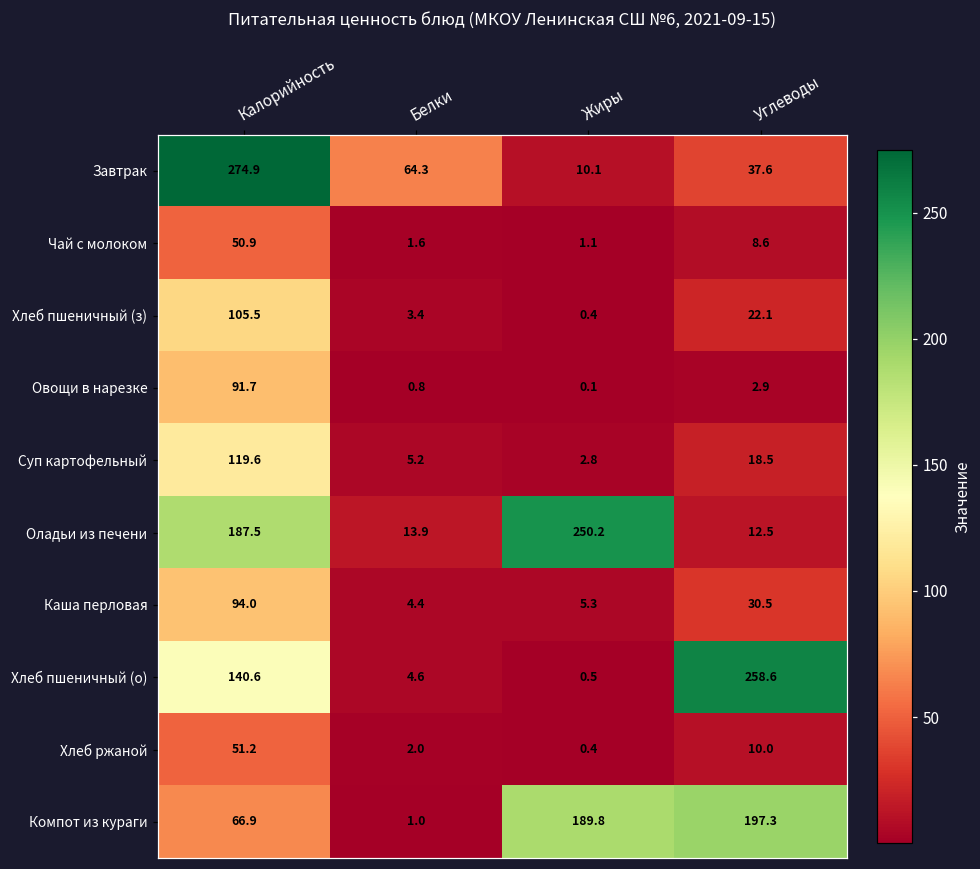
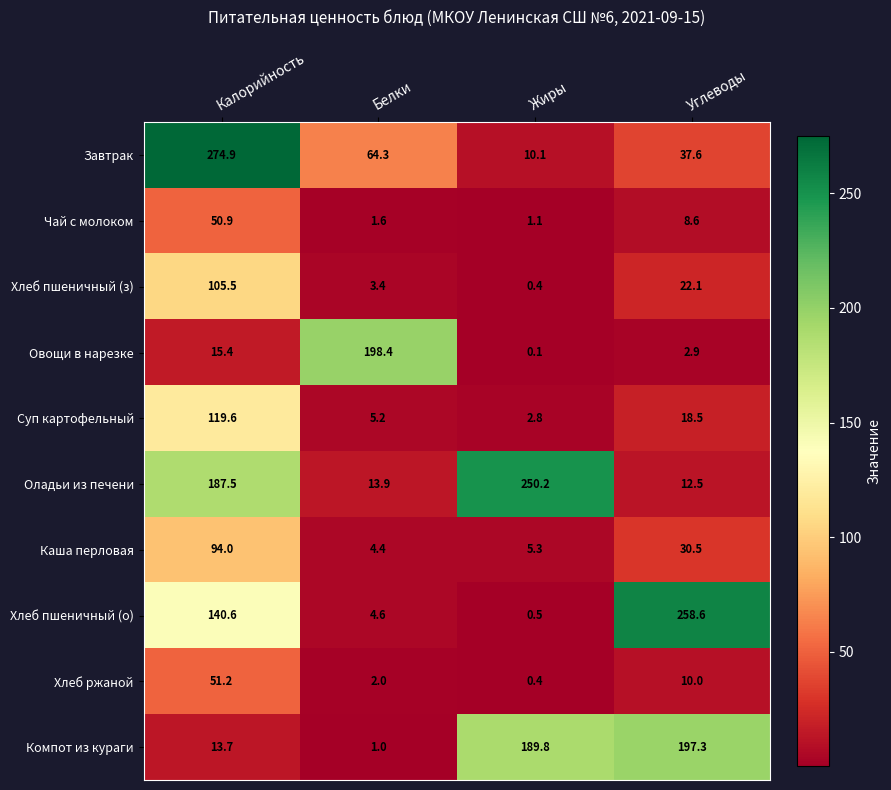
Овощи в нарезке, Калорийность: 91.7 -> 15.4
Овощи в нарезке, Белки: 0.8 -> 198.4
Компот из кураги, Калорийность: 66.9 -> 13.7
